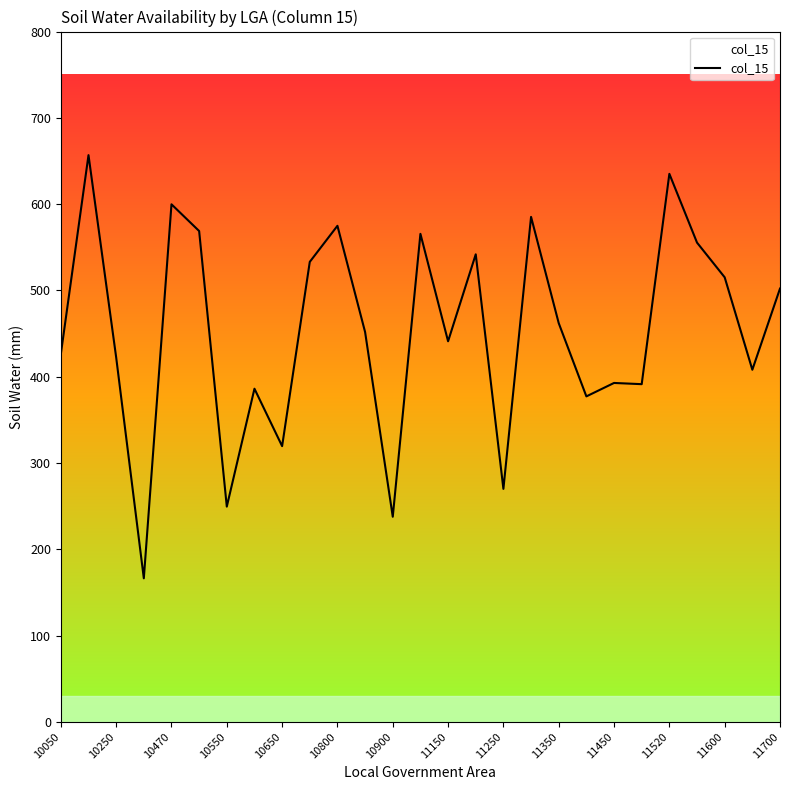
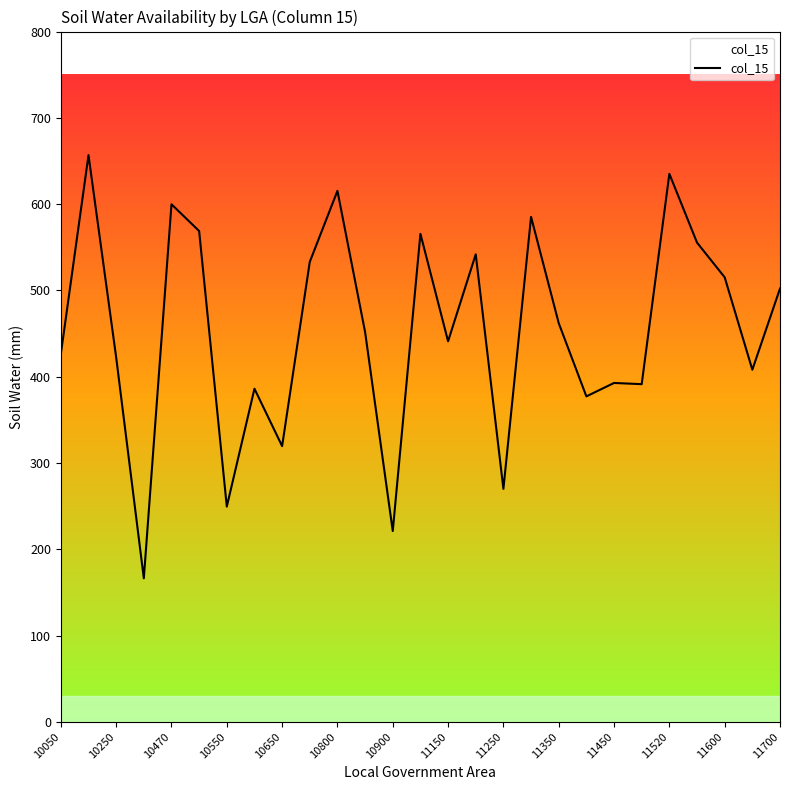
10800: 570 -> 620
10900: 240 -> 220
